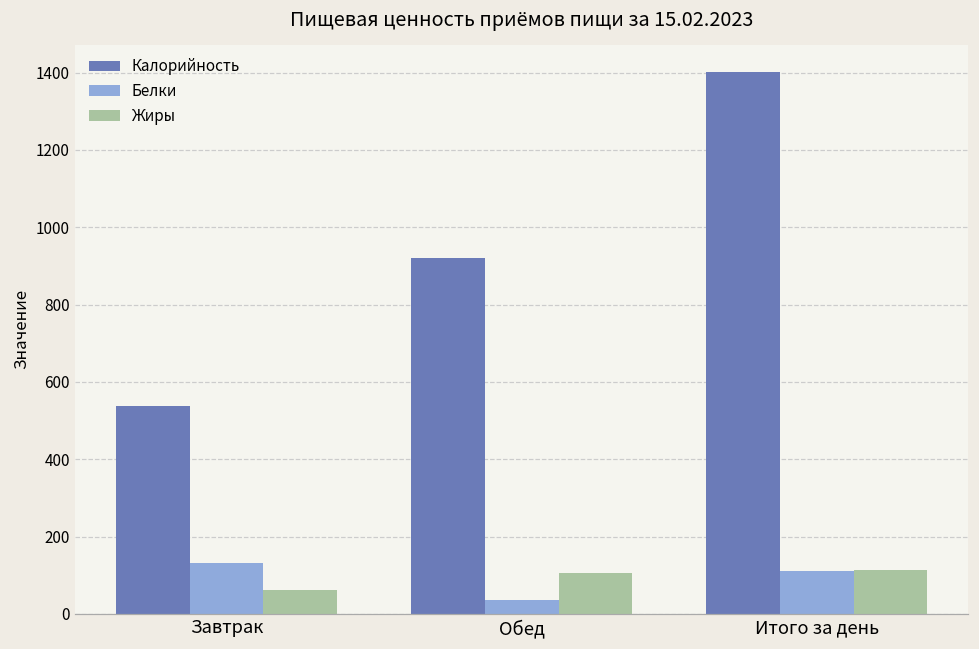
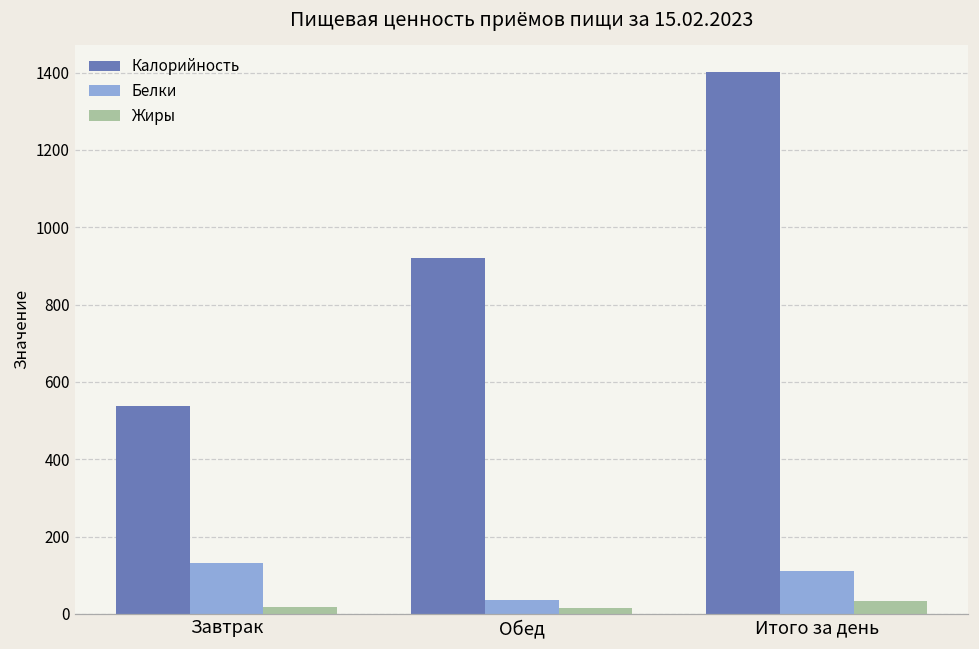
Жиры, Завтрак: 60 -> 20
Жиры, Обед: 110 -> 20
Жиры, Итого за день: 110 -> 30
